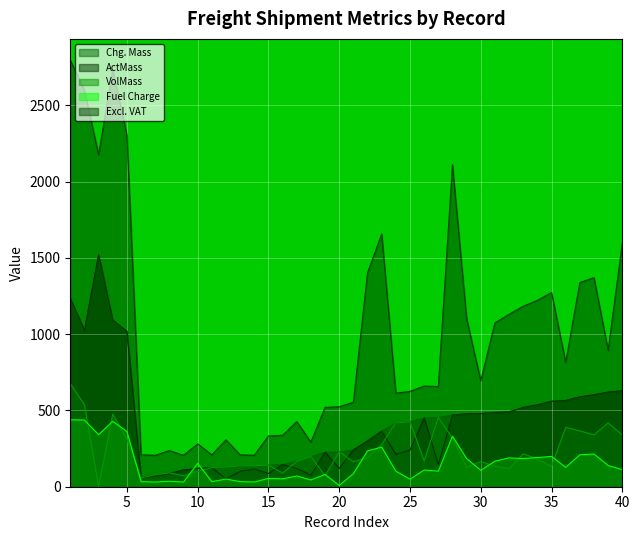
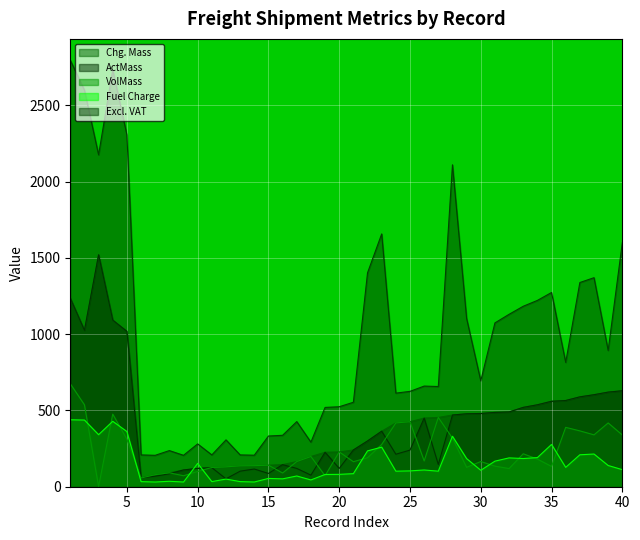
Fuel Charge, 20: 10 -> 80
Fuel Charge, 25: 50 -> 100
Fuel Charge, 35: 200 -> 280
